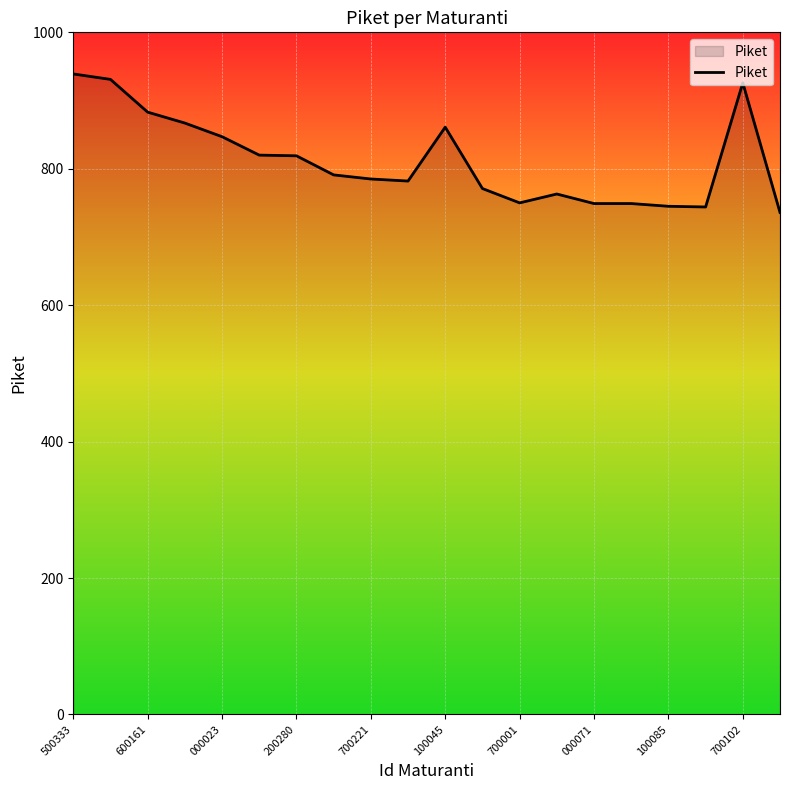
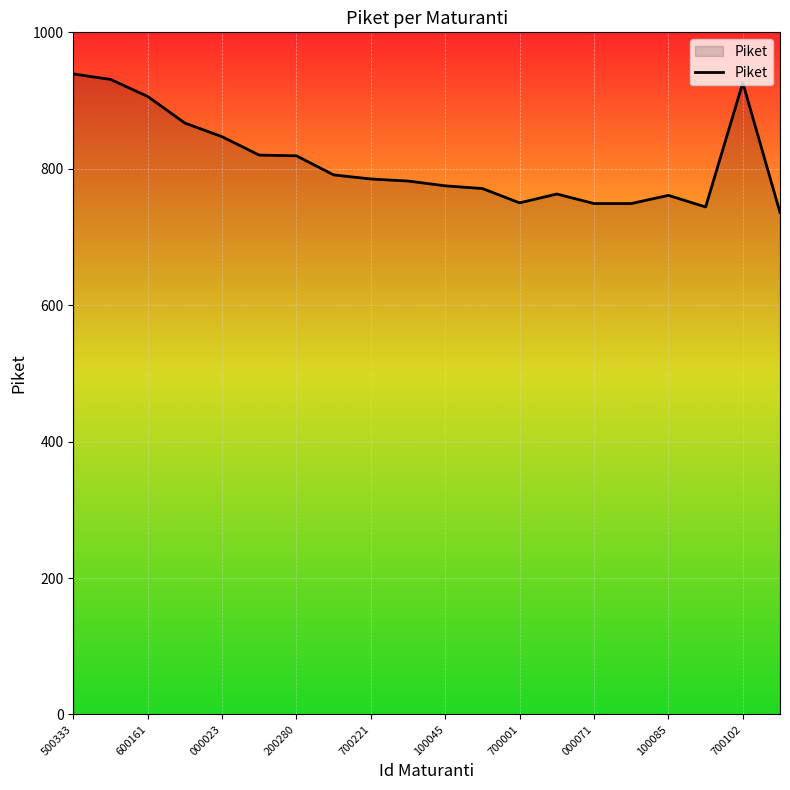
600161: 880 -> 910
100045: 860 -> 780
100085: 750 -> 760
